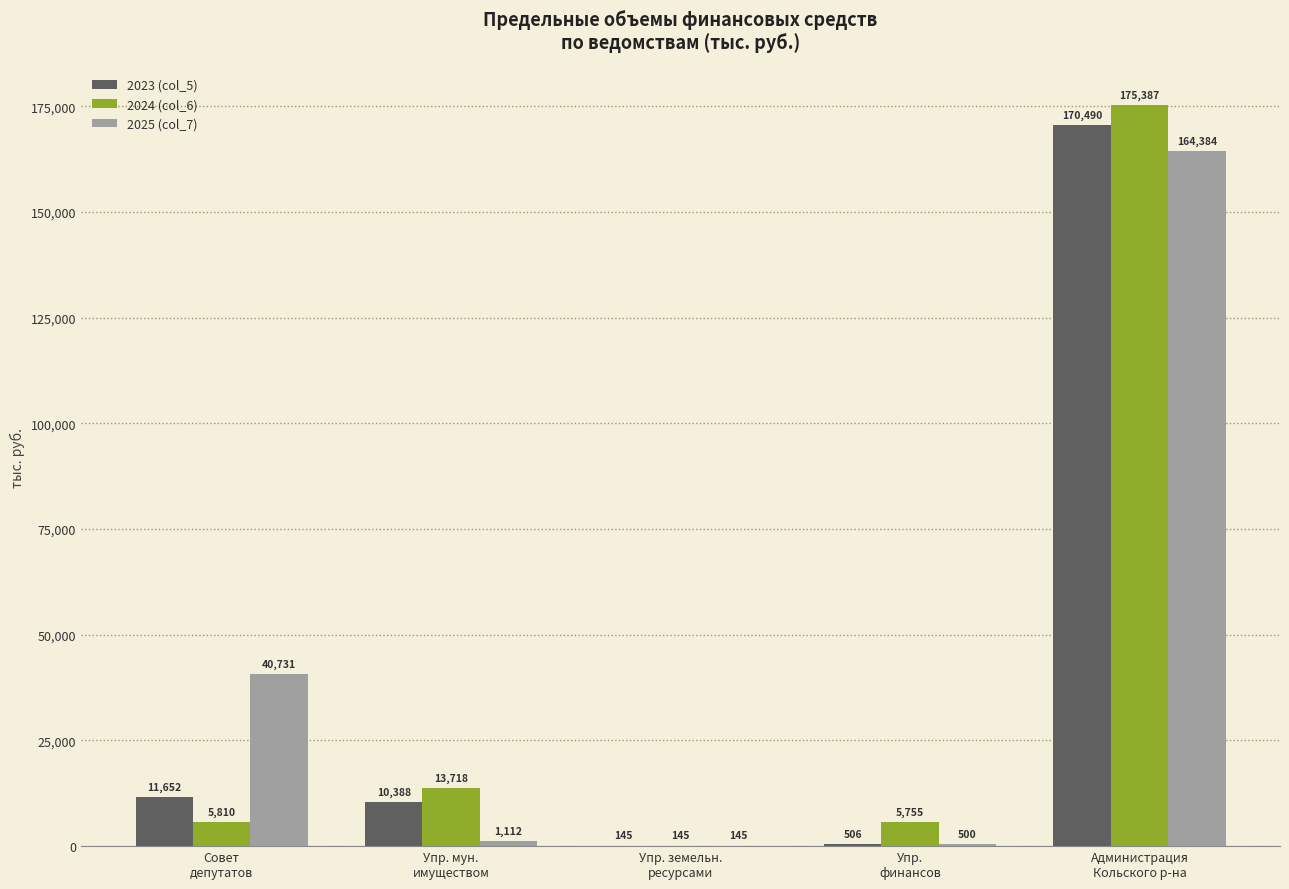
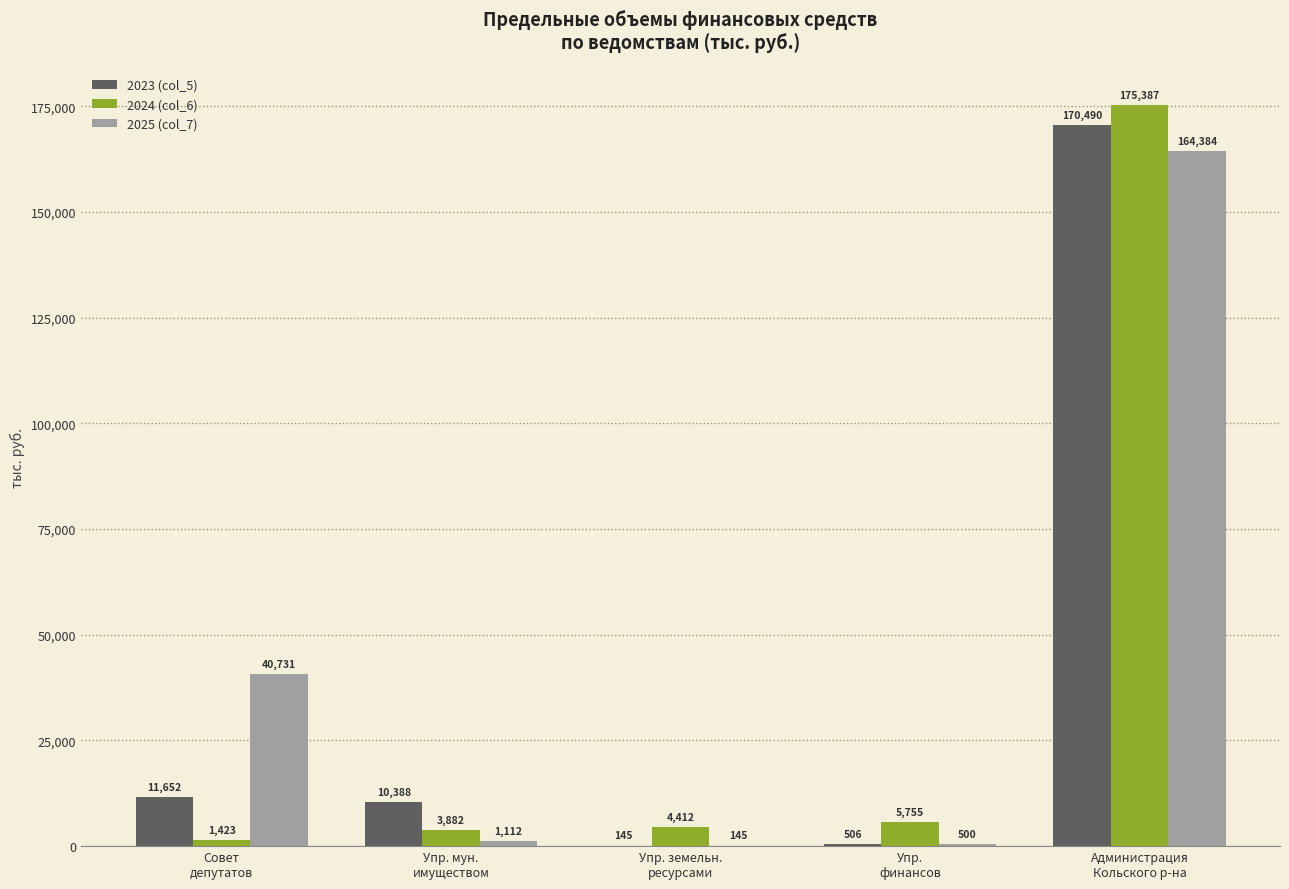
2024 (col_6), Совет депутатов: 5,810 -> 1,423
2024 (col_6), Упр. мун. имуществом: 13,718 -> 3,882
2024 (col_6), Упр. земельн. ресурсами: 145 -> 4,412
